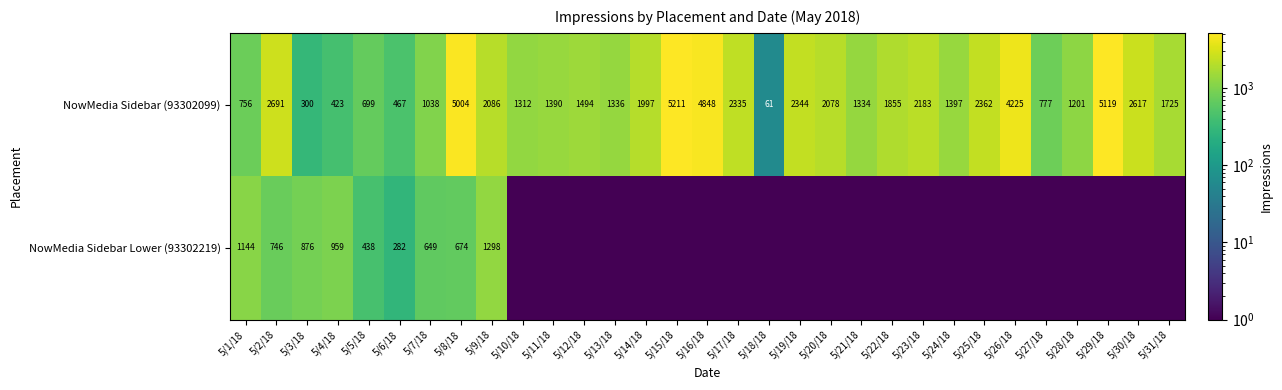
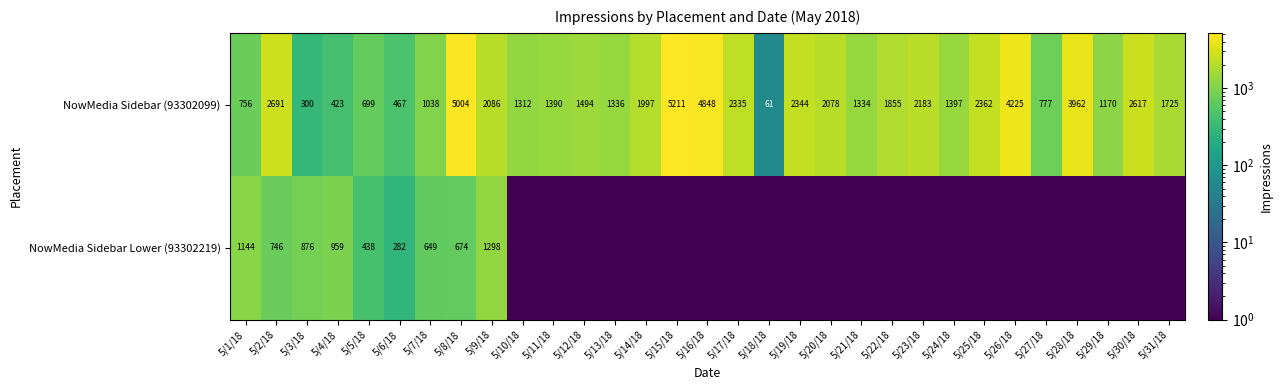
NowMedia Sidebar (93302099), 5/28/18: 1201 -> 3962
NowMedia Sidebar (93302099), 5/29/18: 5119 -> 1170
